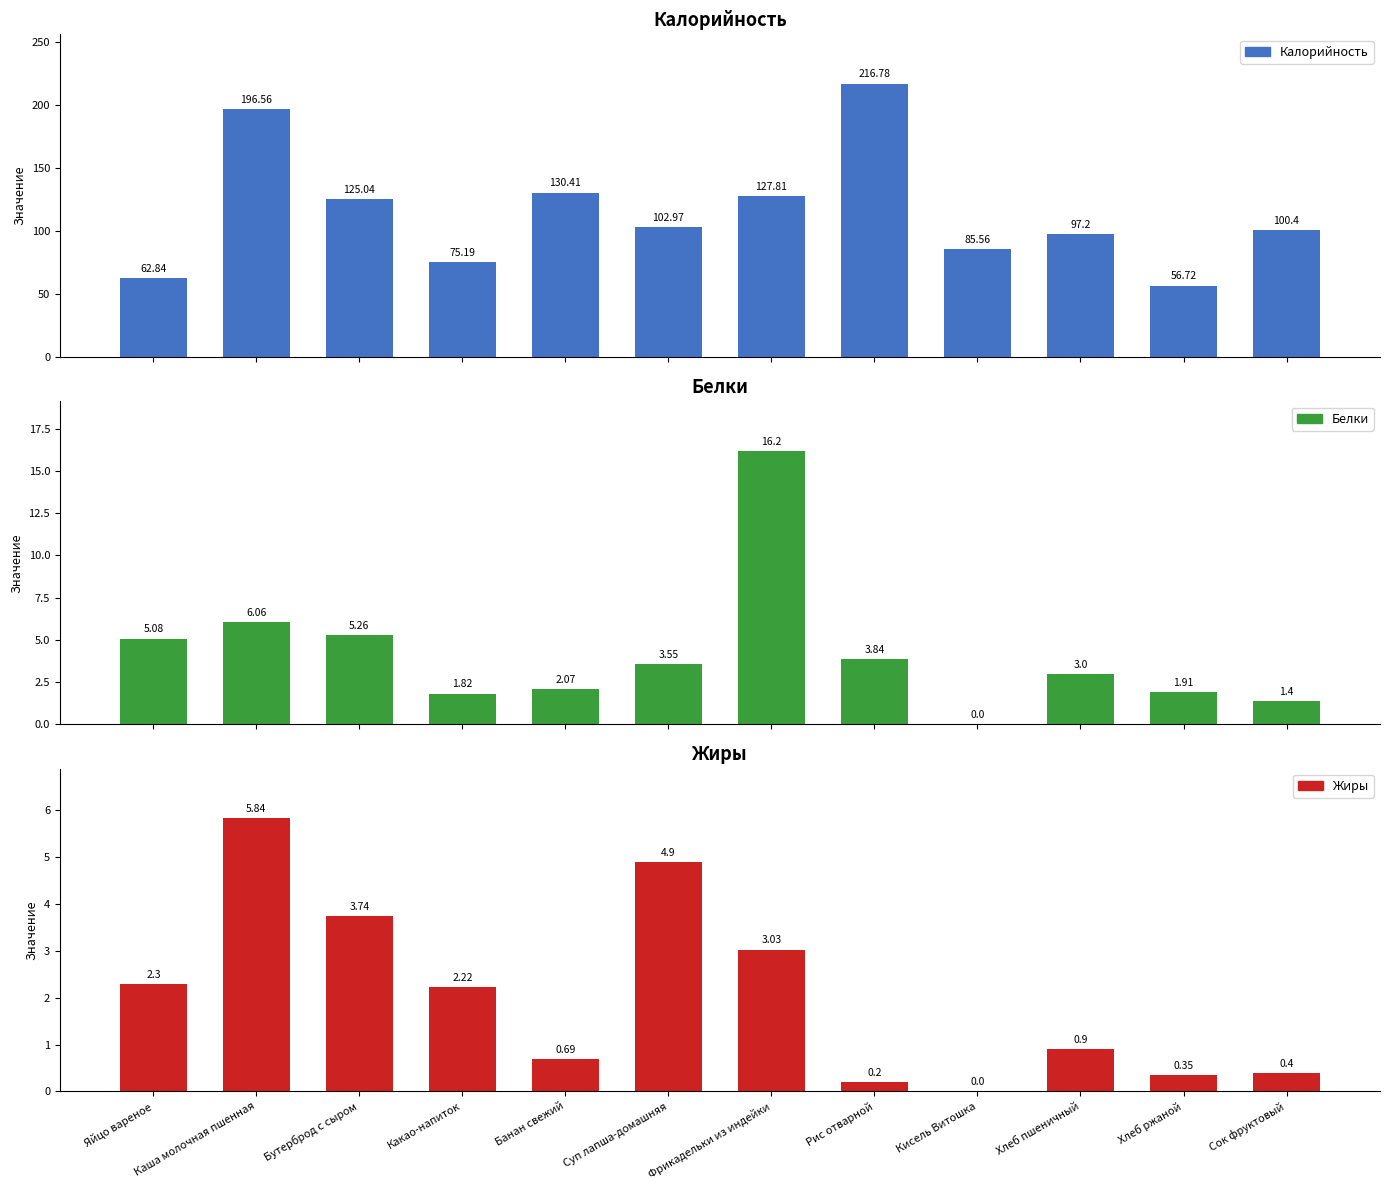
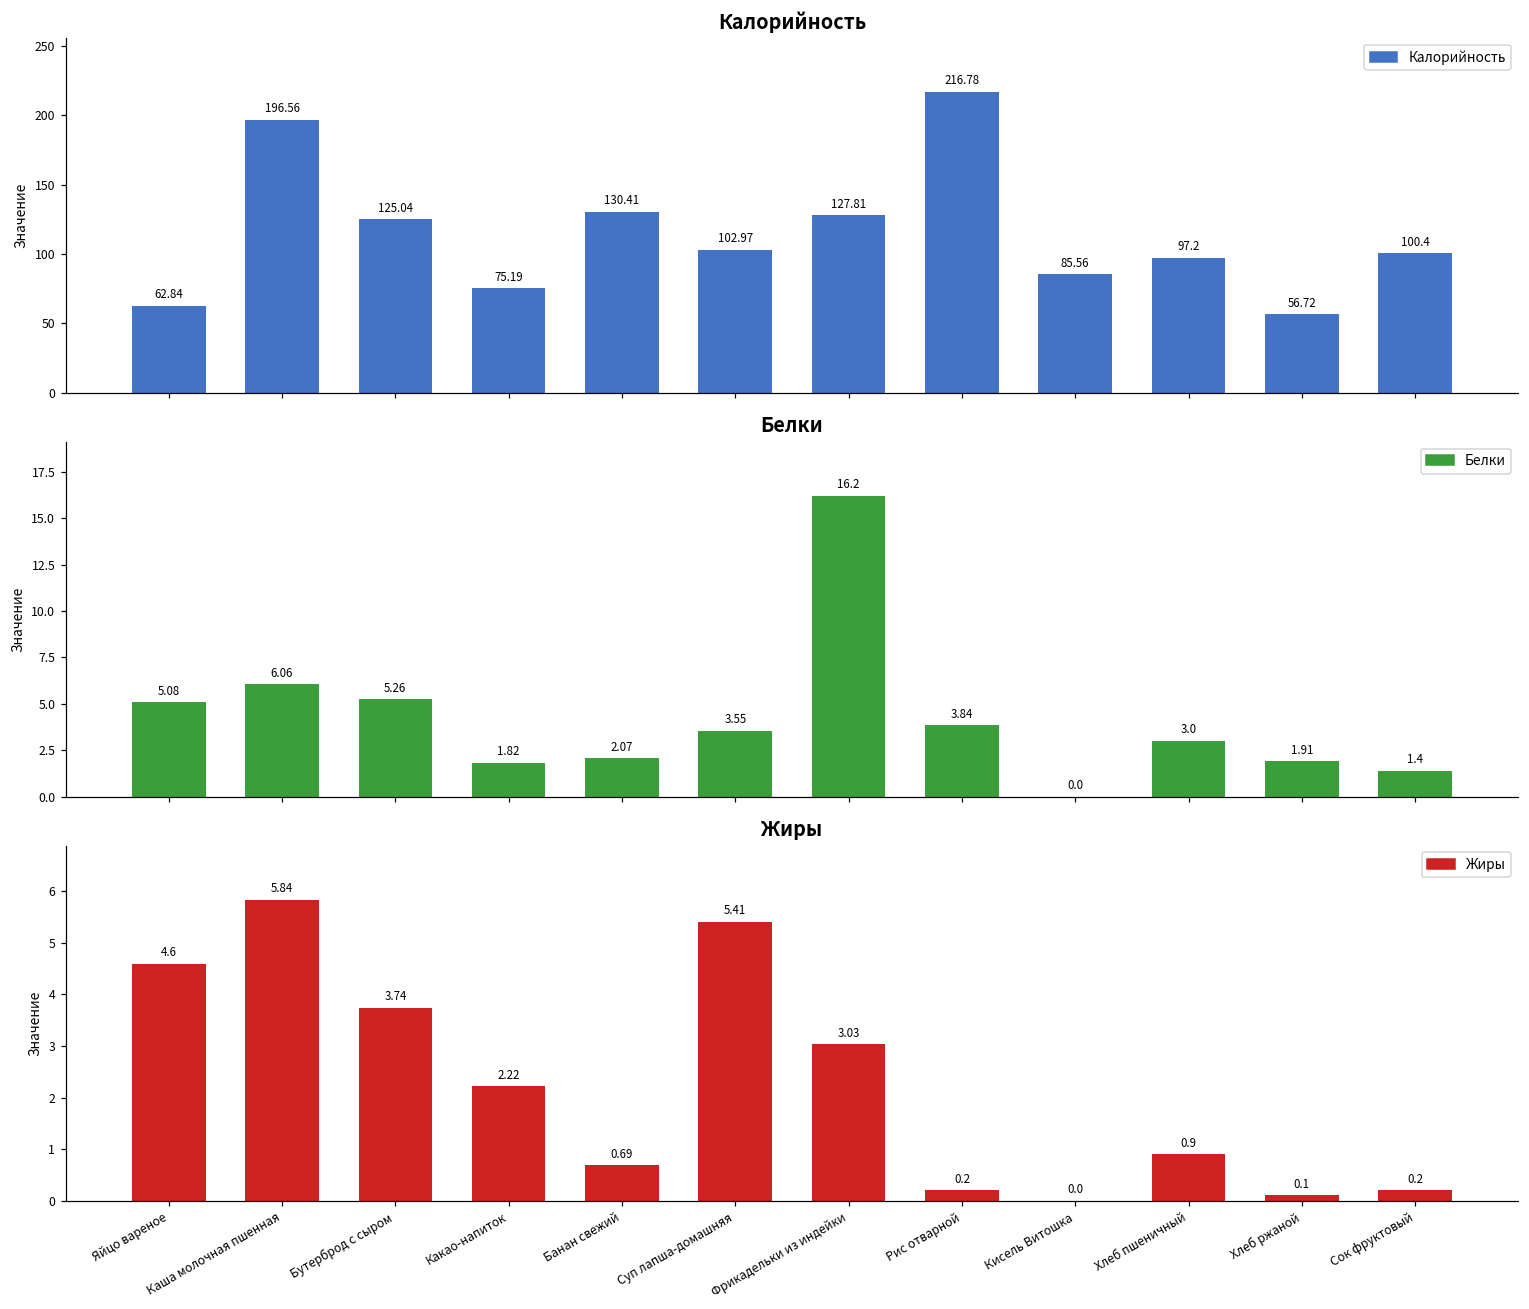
Жиры, Яйцо вареное: 2.3 -> 4.6
Жиры, Суп лапша-домашняя: 4.9 -> 5.41
Жиры, Хлеб ржаной: 0.35 -> 0.1
Жиры, Сок фруктовый: 0.4 -> 0.2
